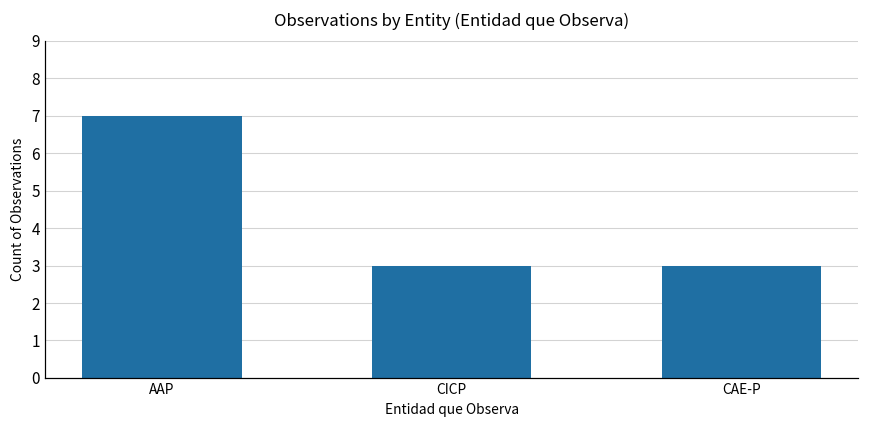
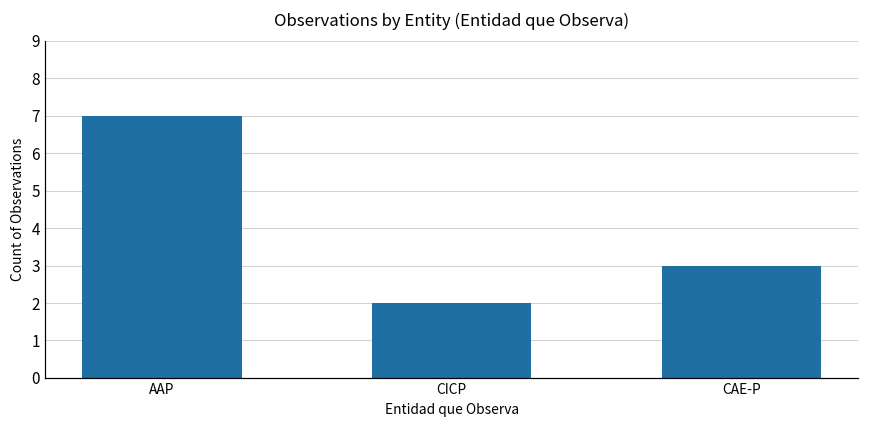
CICP: 3 -> 2
